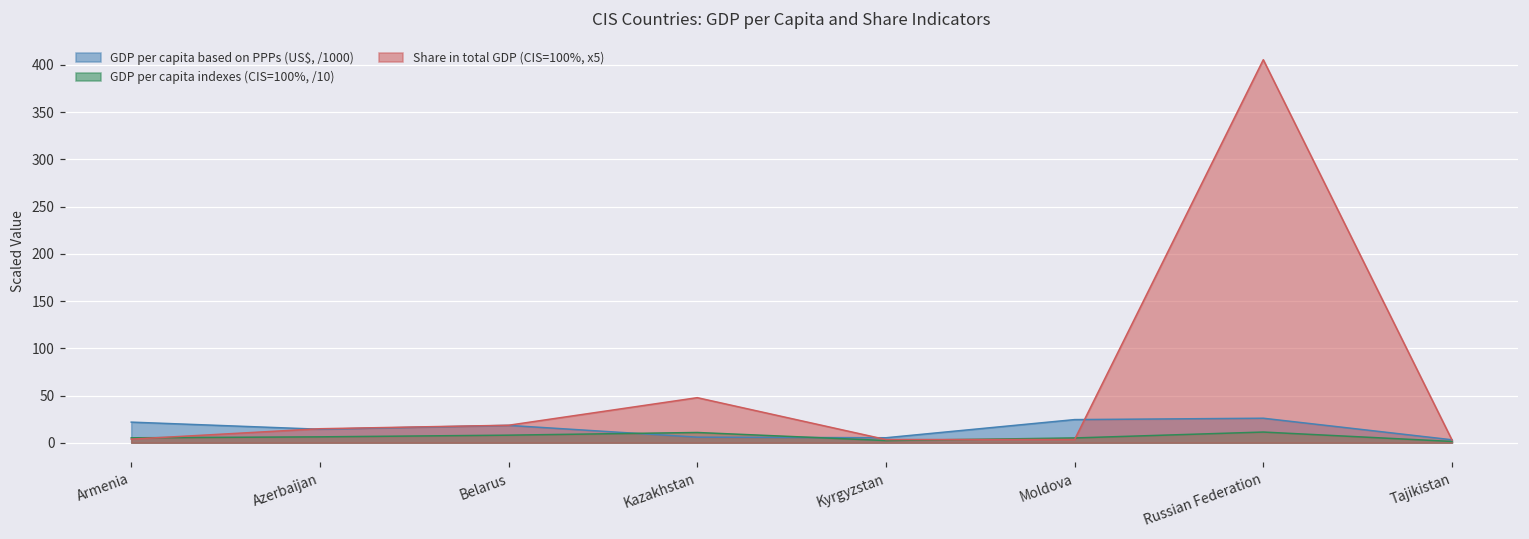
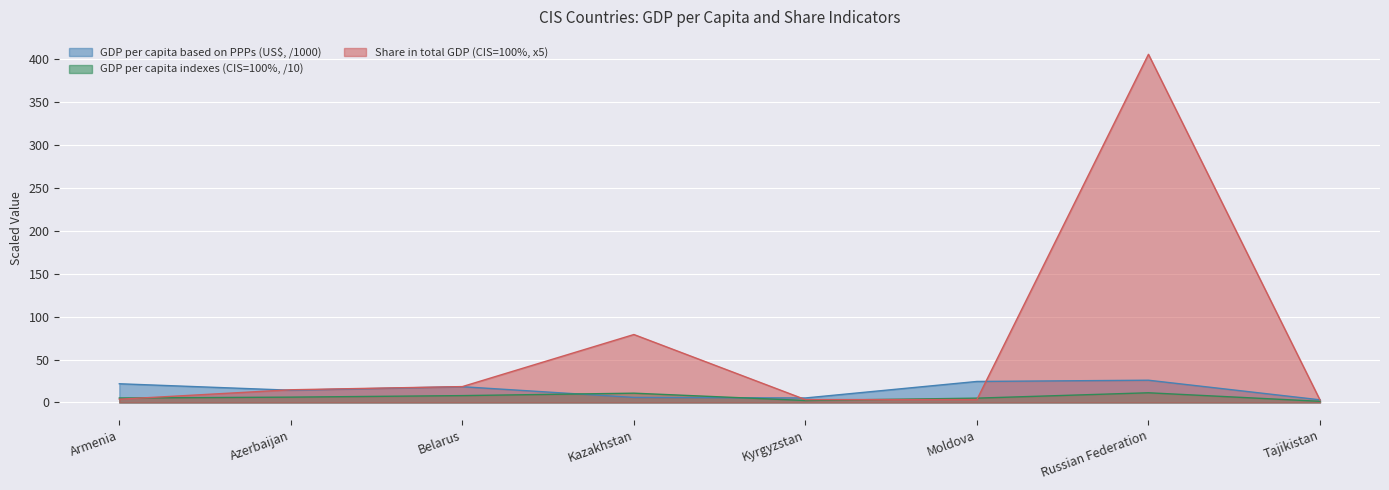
Share in total GDP (CIS=100%, x5), Kazakhstan: 50 -> 80
